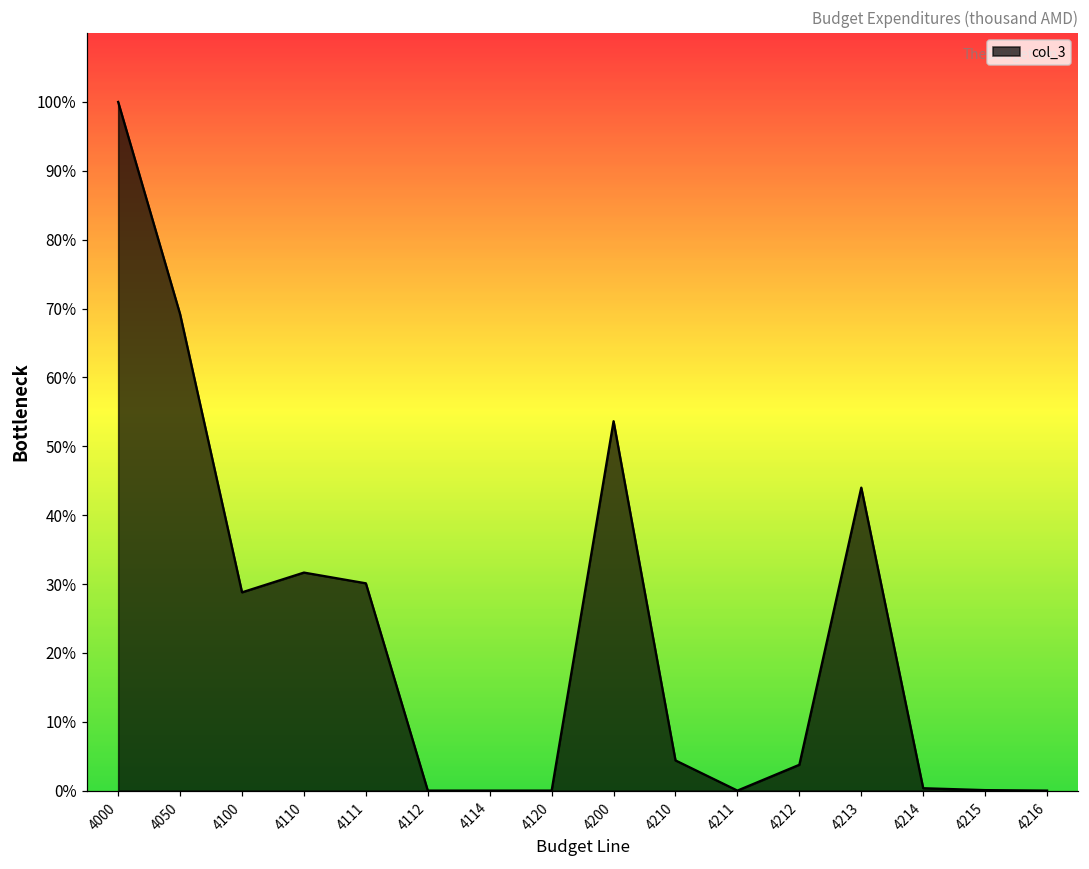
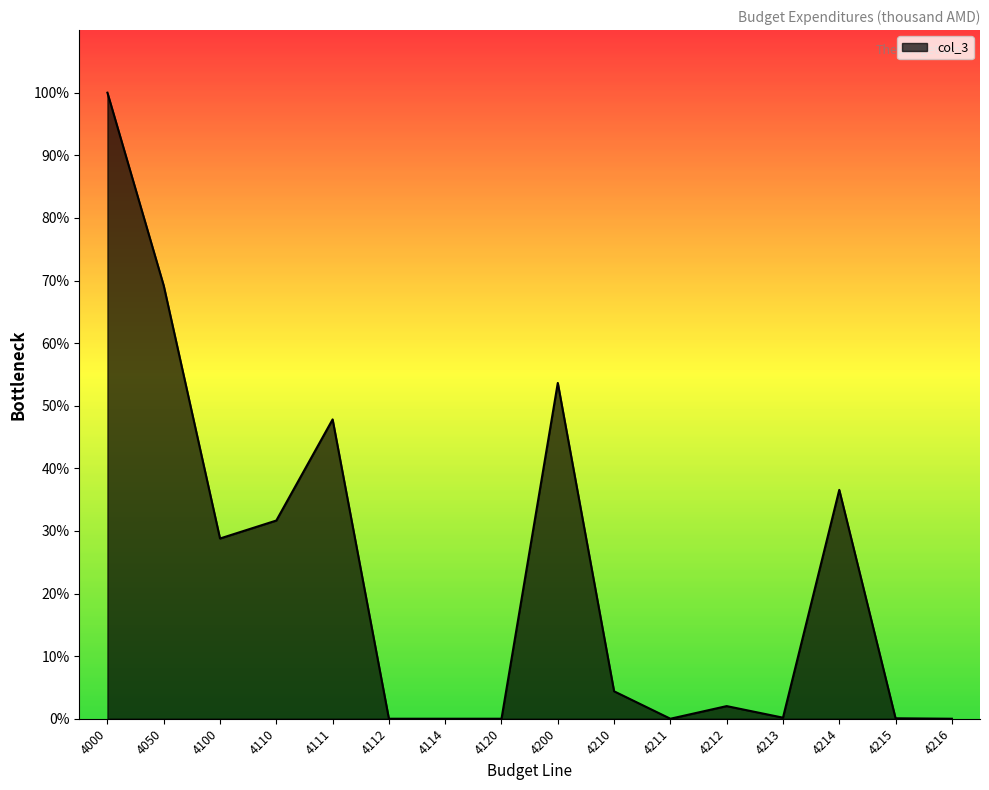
4111: 30% -> 48%
4212: 4% -> 2%
4213: 44% -> 0%
4214: 0% -> 37%
